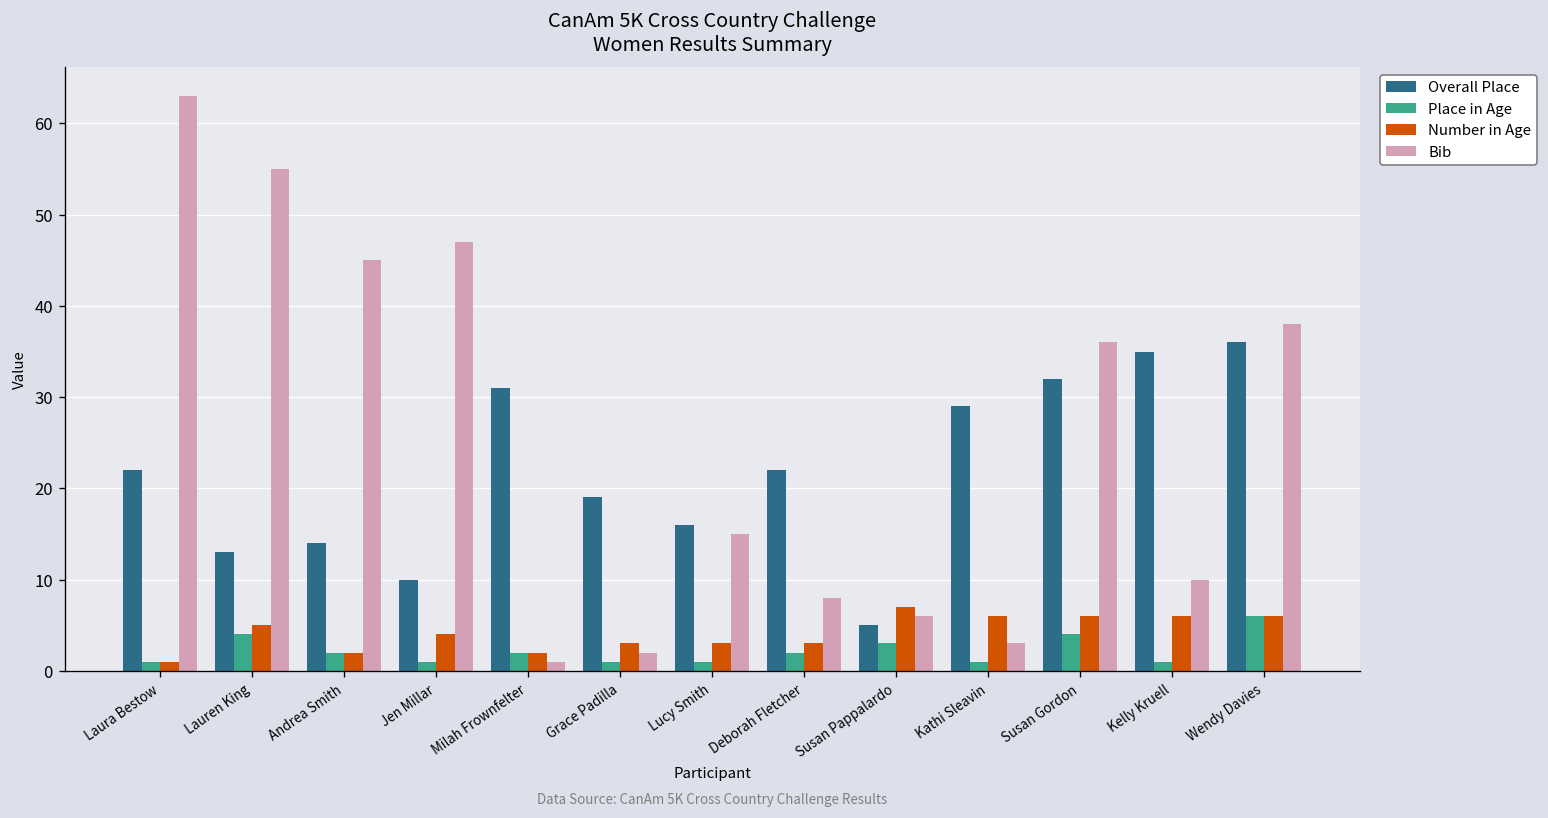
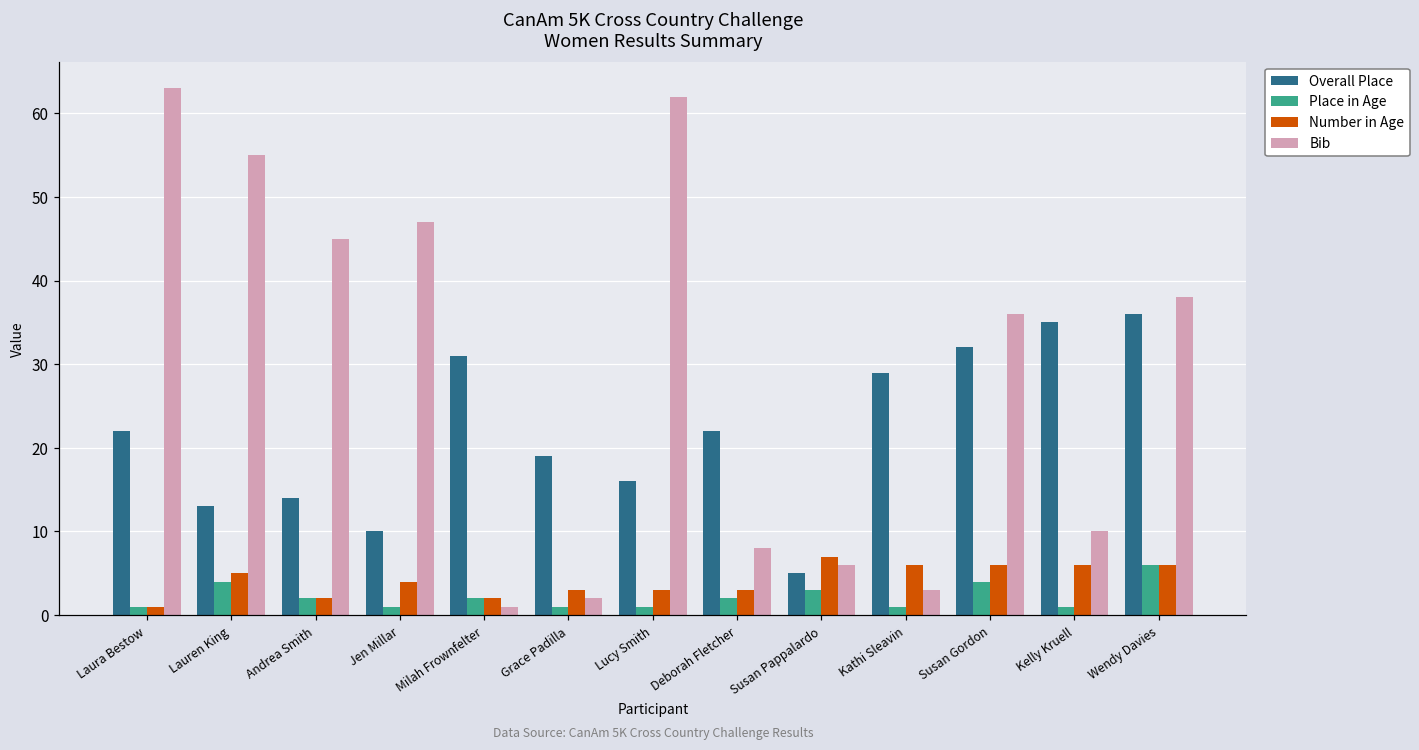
Bib, Lucy Smith: 15 -> 62
